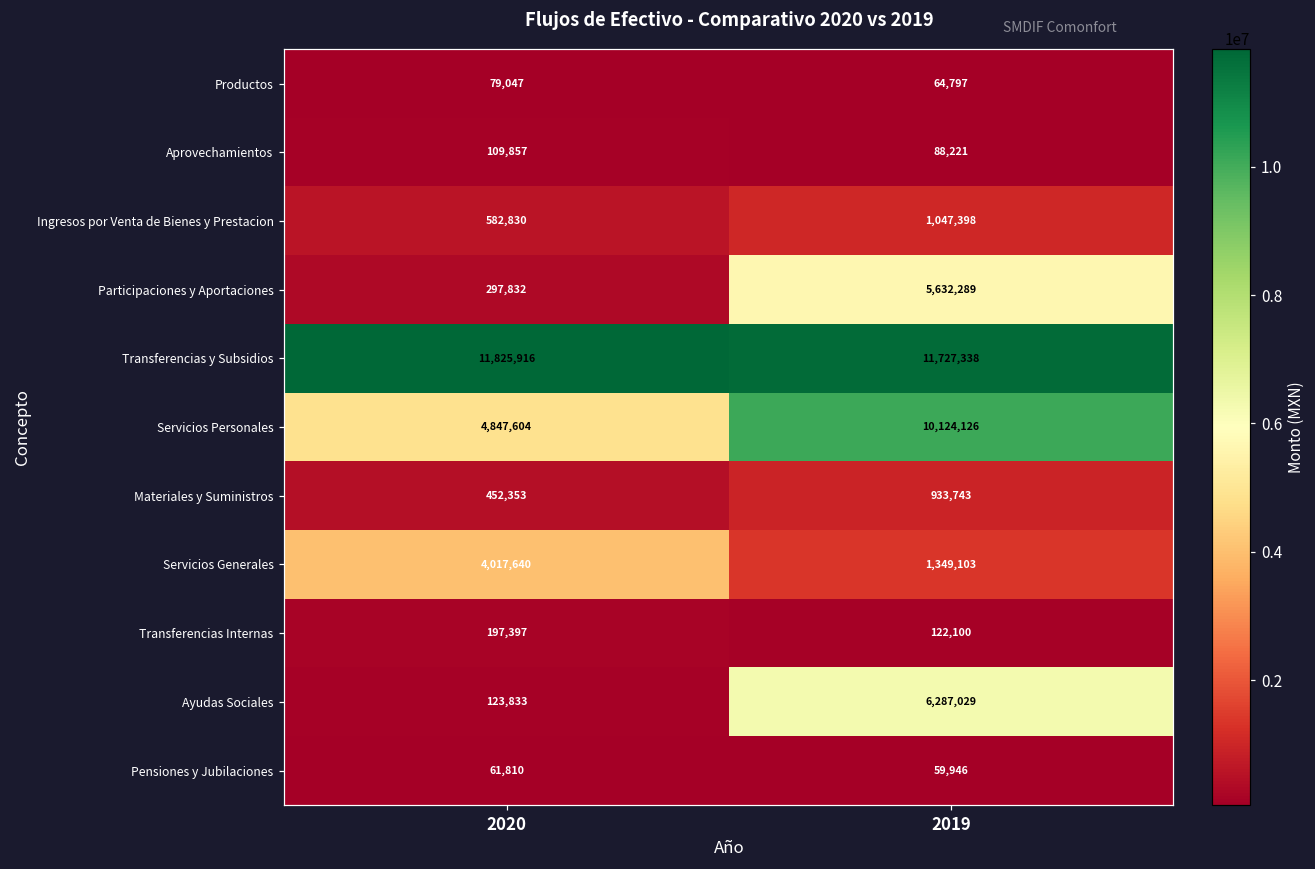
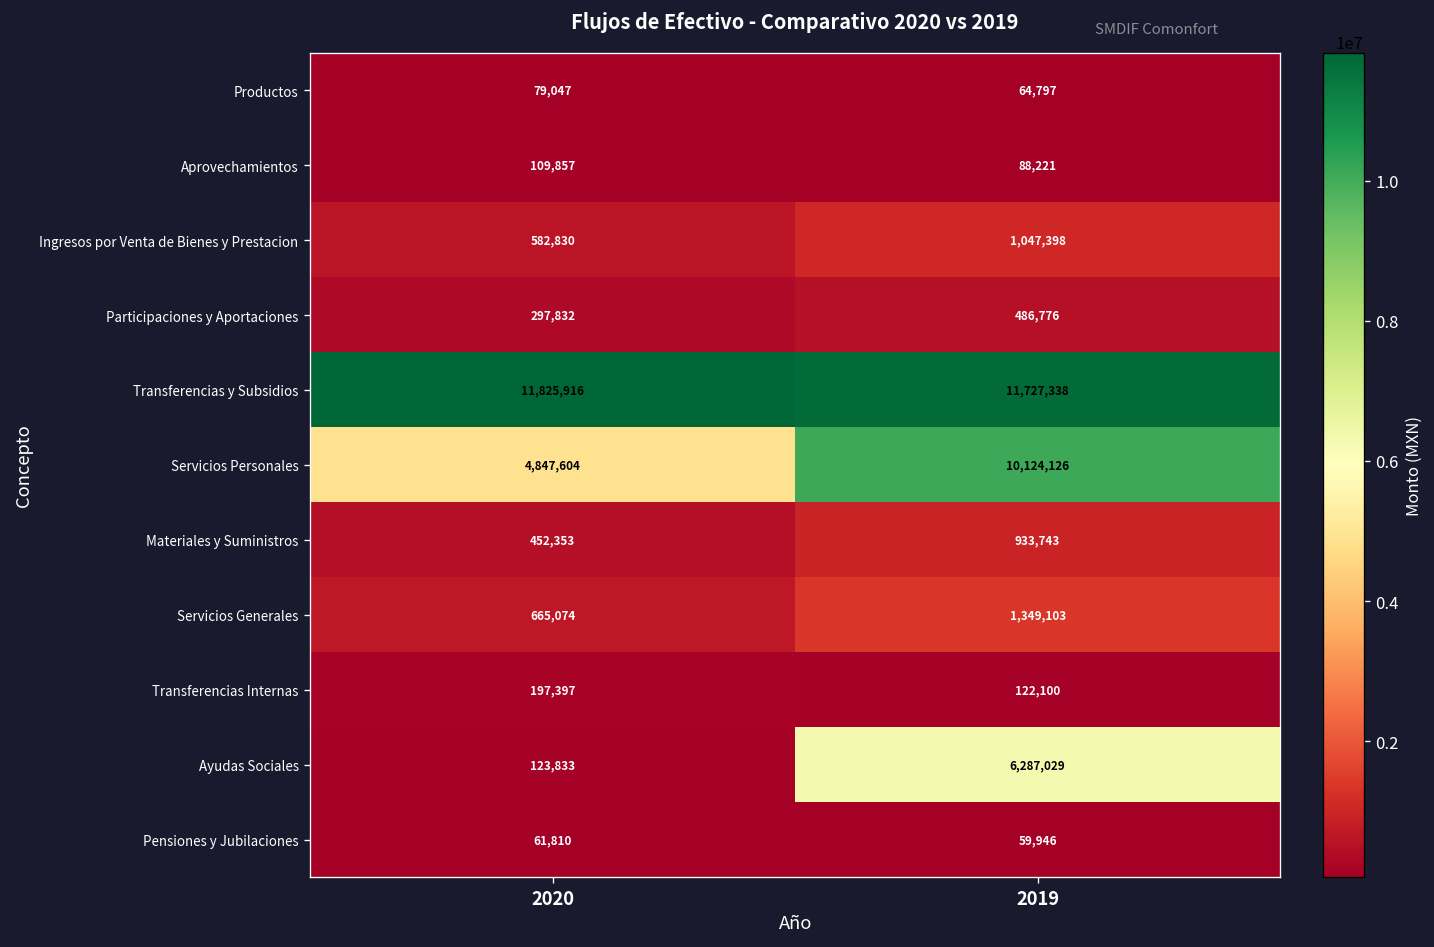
Participaciones y Aportaciones, 2019: 5,632,289 -> 486,776
Servicios Generales, 2020: 4,017,640 -> 665,074
